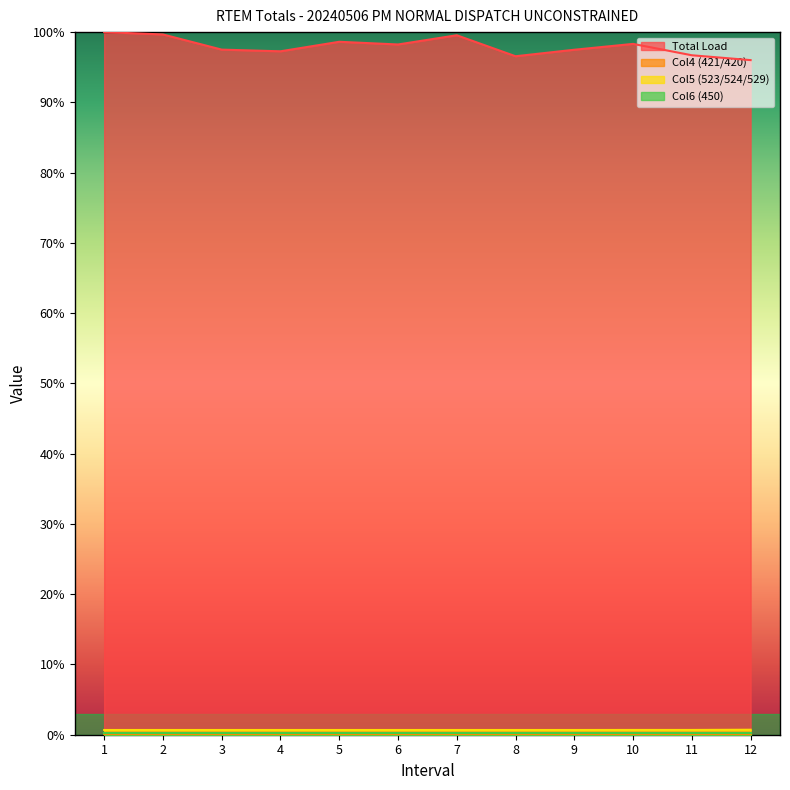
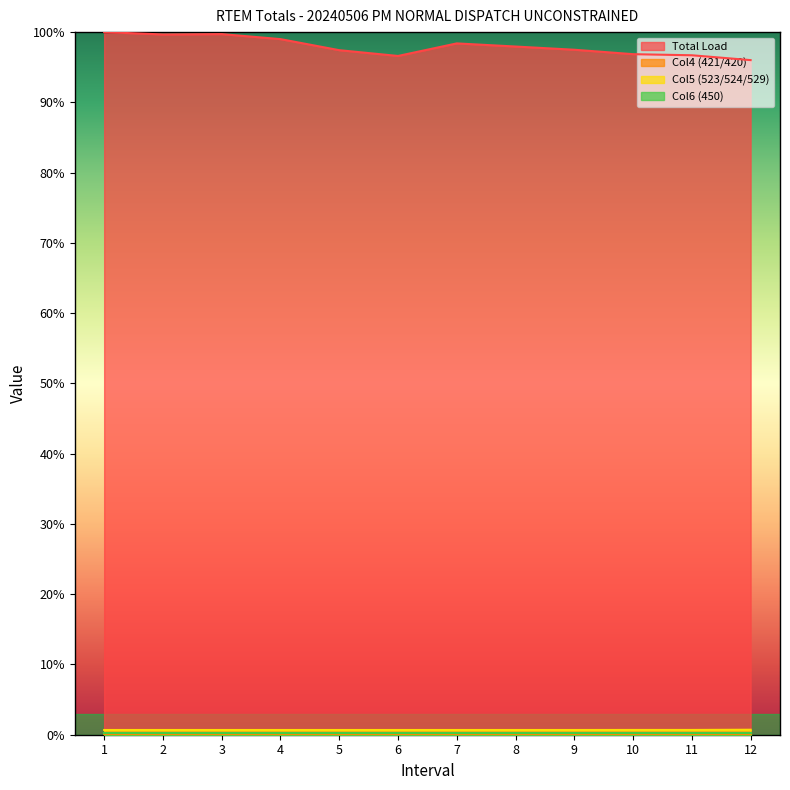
Total Load, 3: 98% -> 100%
Total Load, 4: 97% -> 99%
Total Load, 5: 99% -> 97%
Total Load, 6: 98% -> 97%
Total Load, 7: 100% -> 98%
Total Load, 8: 97% -> 98%
Total Load, 10: 98% -> 97%
